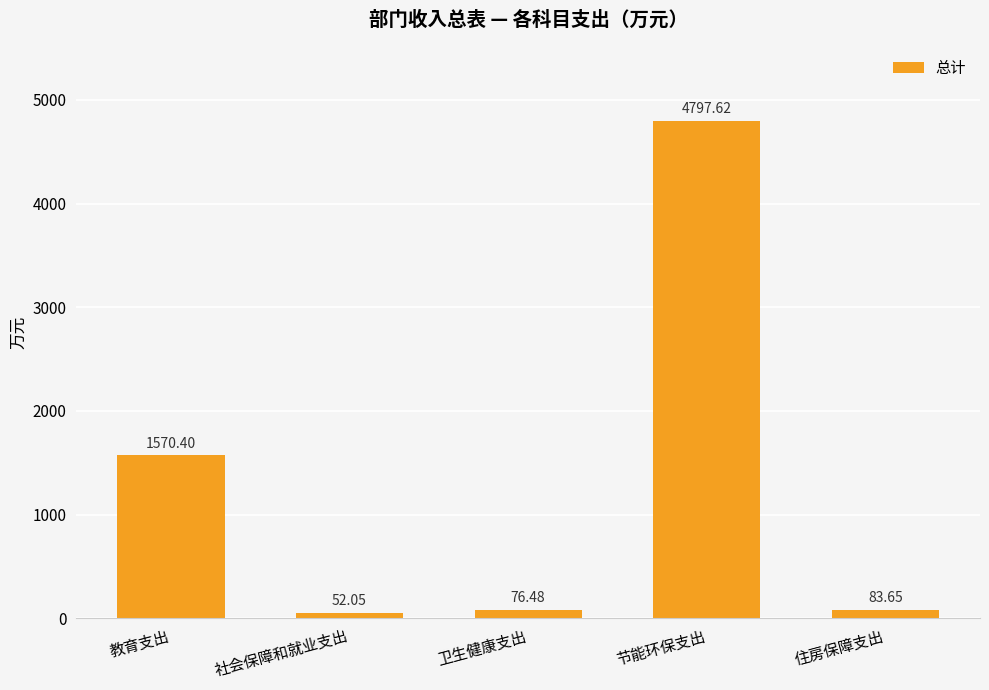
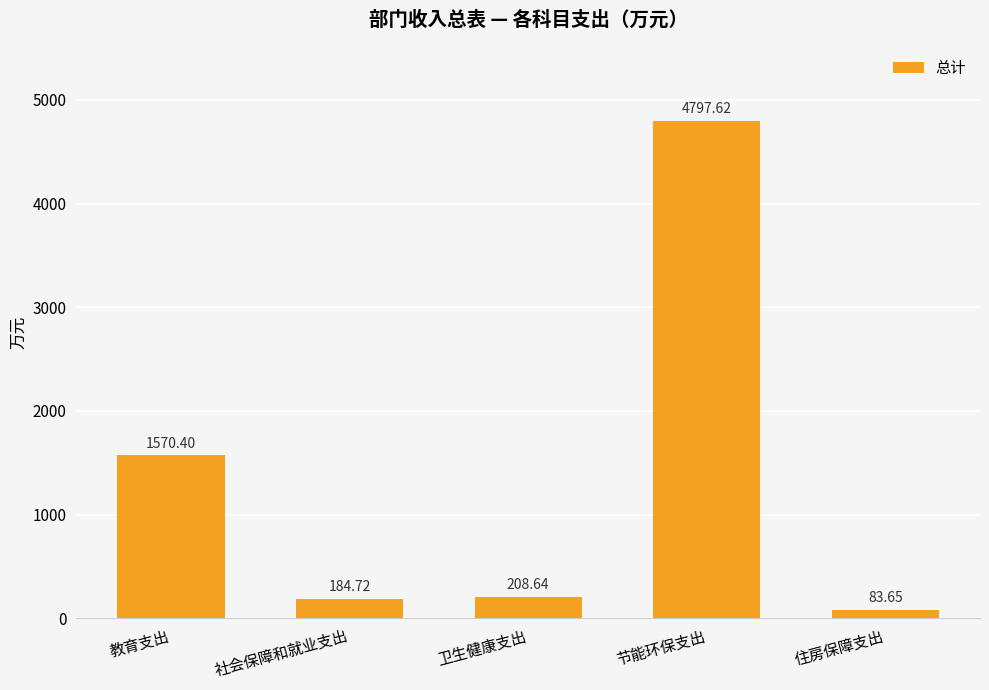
社会保障和就业支出: 52.05 -> 184.72
卫生健康支出: 76.48 -> 208.64
